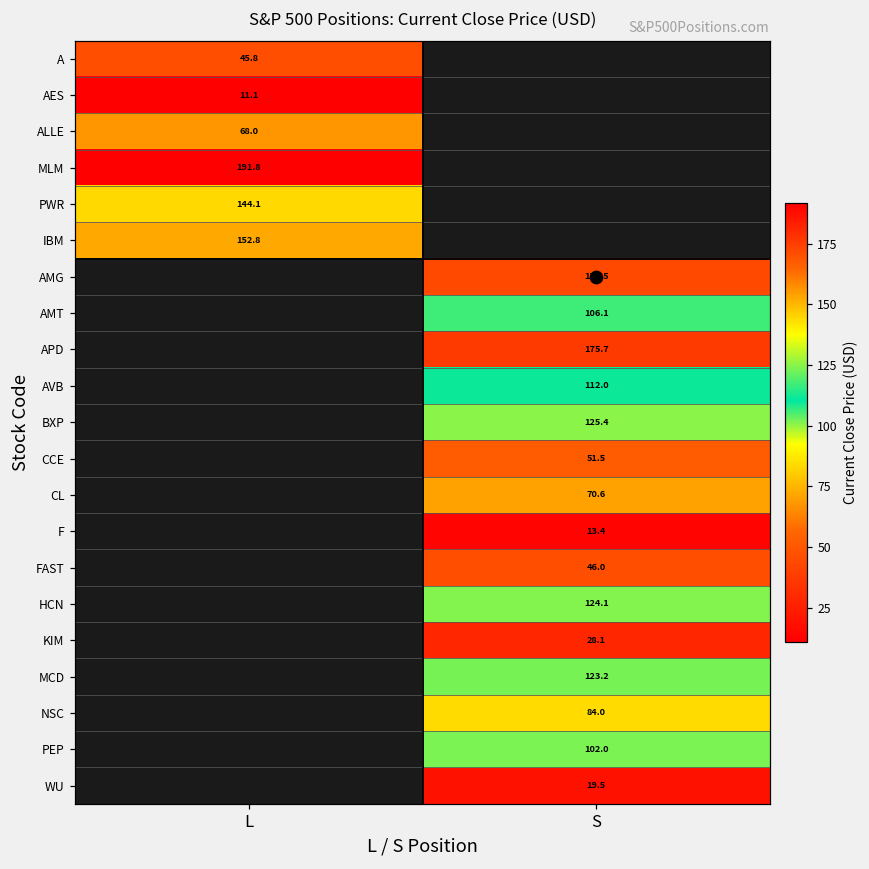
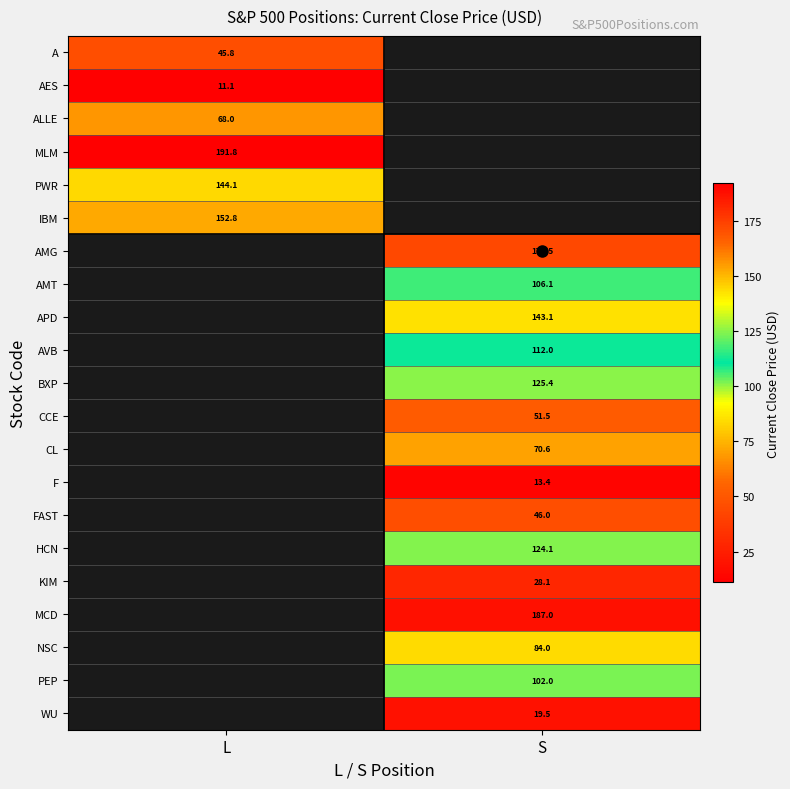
APD, S: 175.7 -> 143.1
MCD, S: 123.2 -> 187.0
